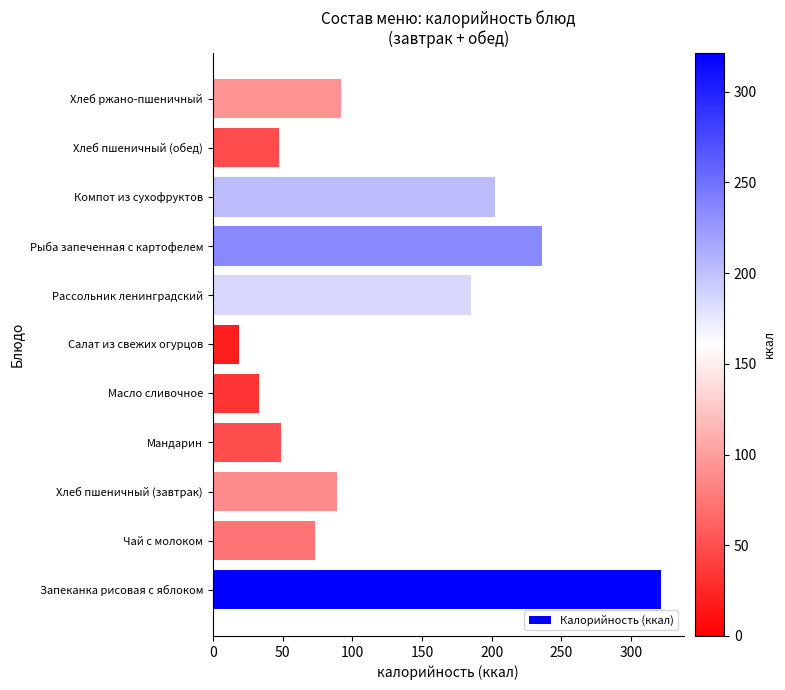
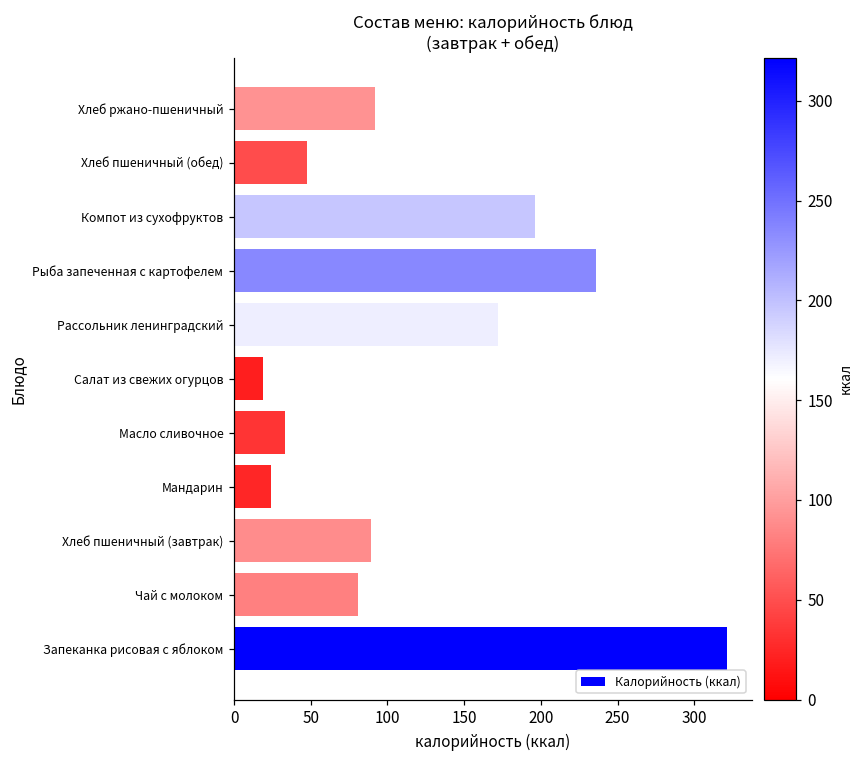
Компот из сухофруктов: 202 -> 196
Рассольник ленинградский: 185 -> 172
Мандарин: 49 -> 24
Чай с молоком: 73 -> 81
